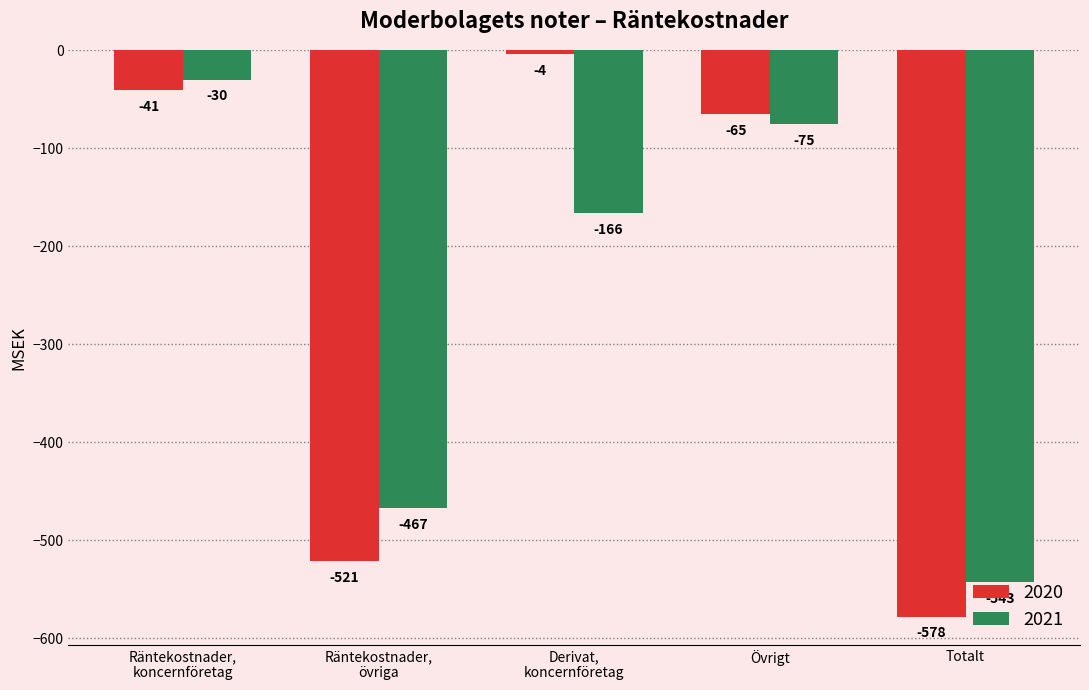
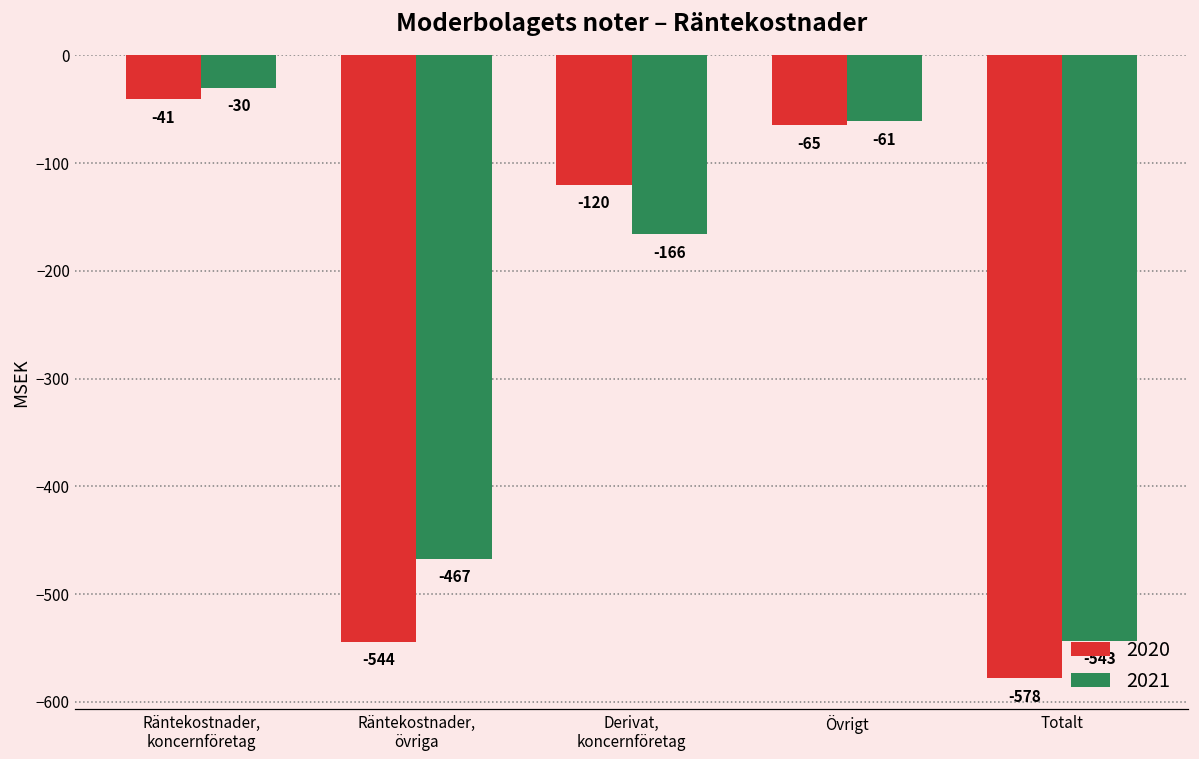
2020, Räntekostnader, övriga: -521 -> -544
2020, Derivat, koncernföretag: -4 -> -120
2021, Övrigt: -75 -> -61
